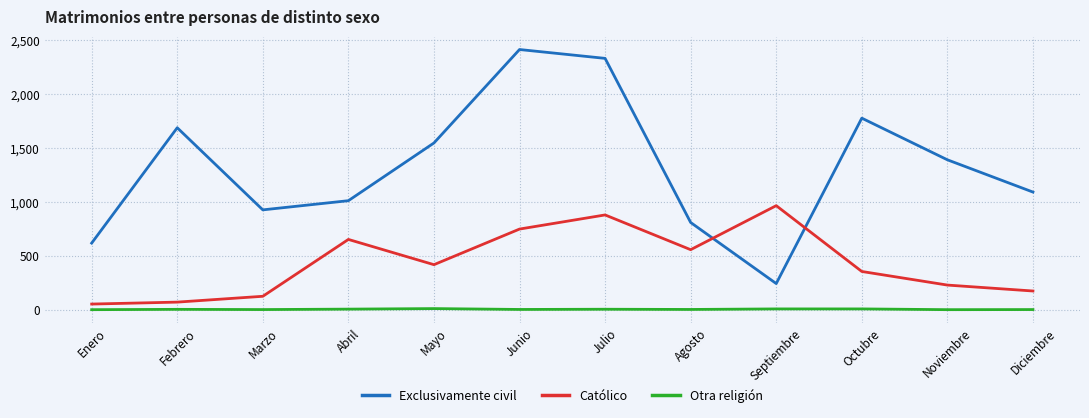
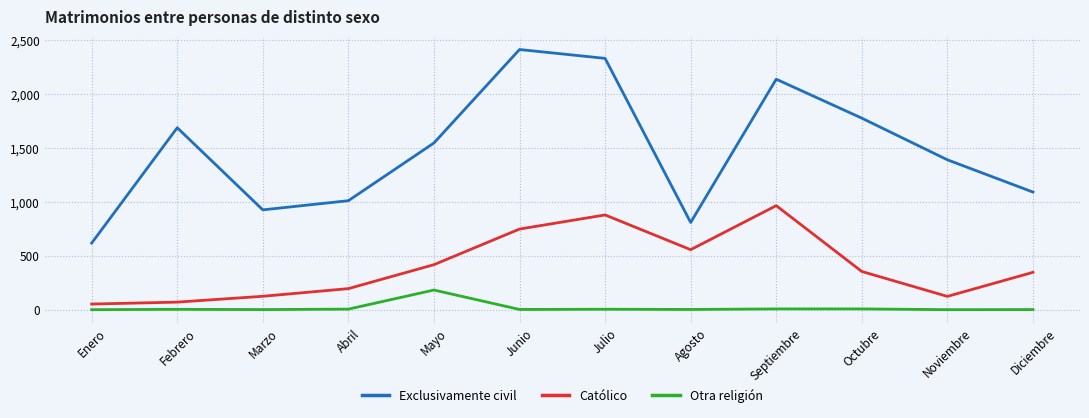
Católico, Abril: 650 -> 200
Otra religión, Mayo: 10 -> 180
Exclusivamente civil, Septiembre: 240 -> 2,140
Católico, Noviembre: 230 -> 120
Católico, Diciembre: 170 -> 350
